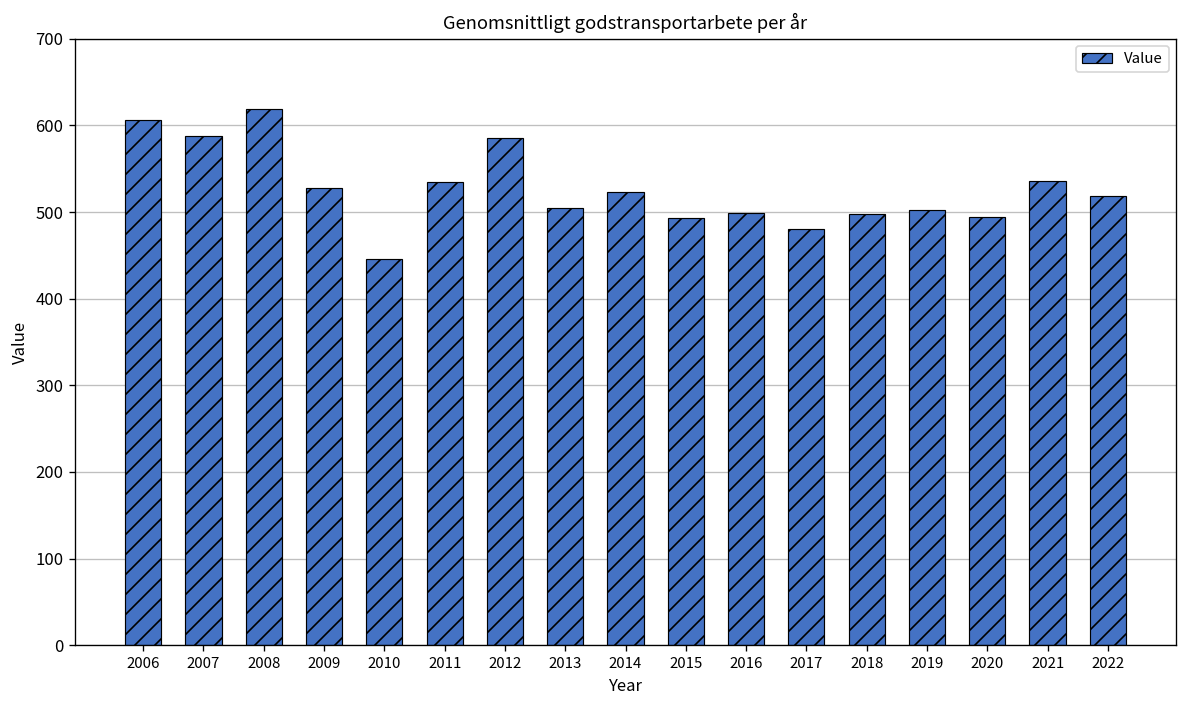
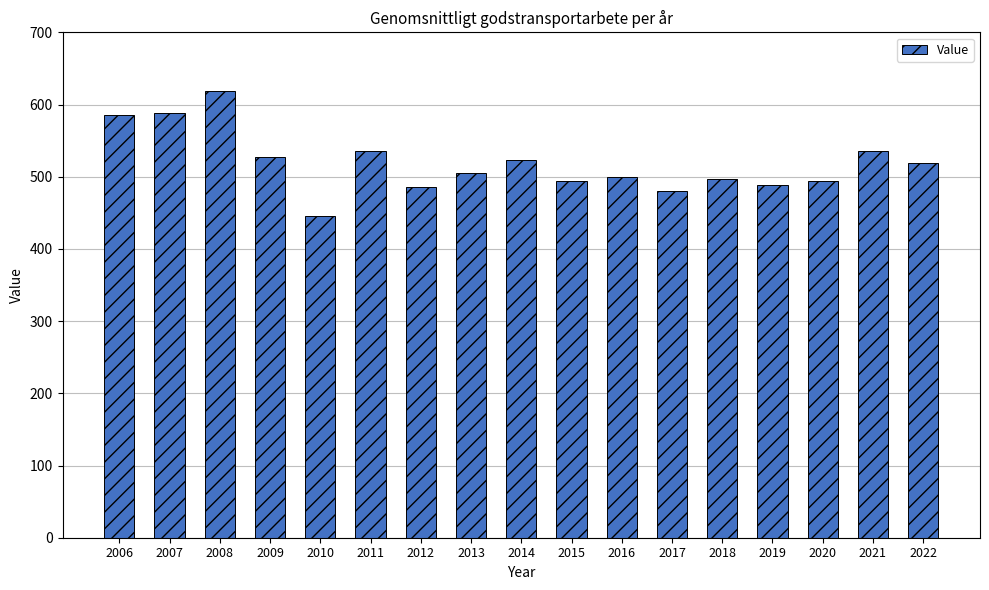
2006: 610 -> 590
2012: 590 -> 490
2019: 500 -> 490
